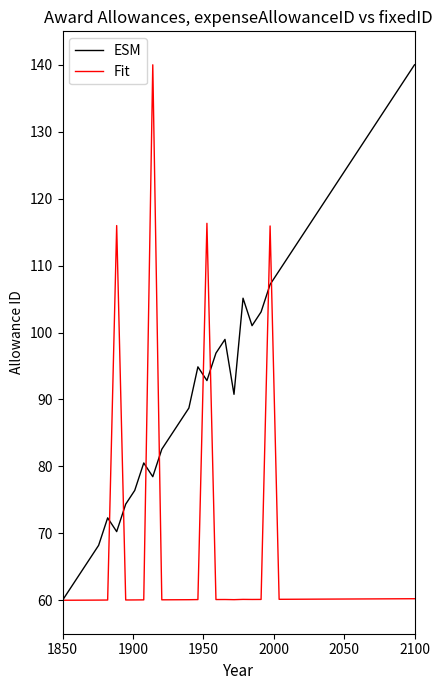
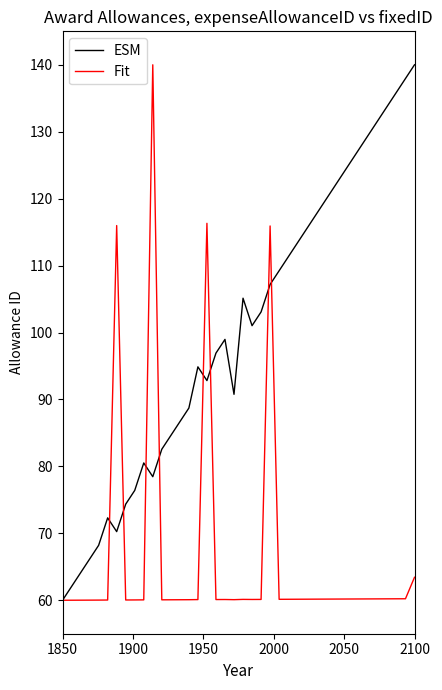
Fit, 2100: 60 -> 63
